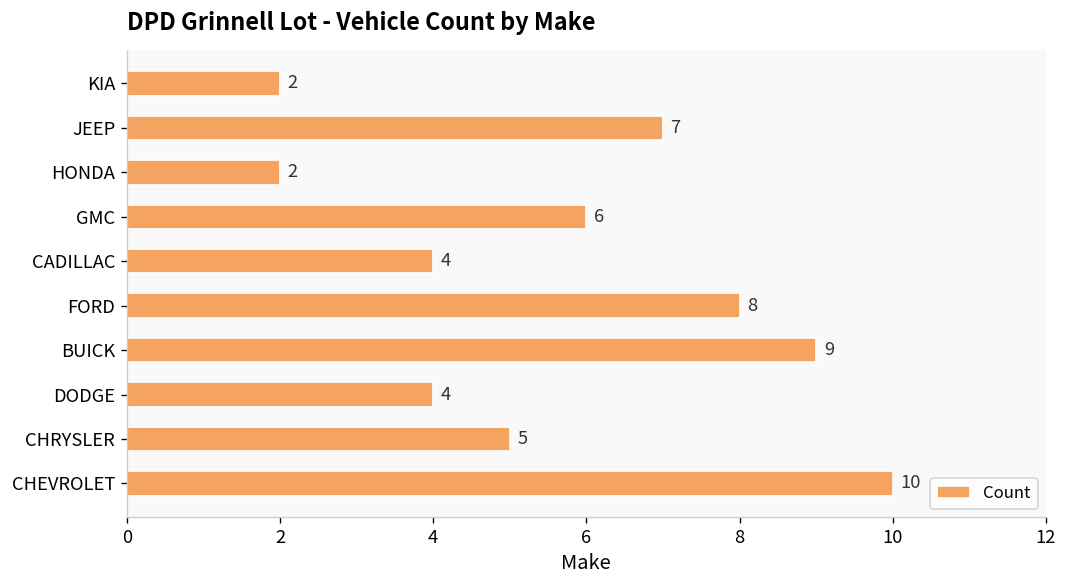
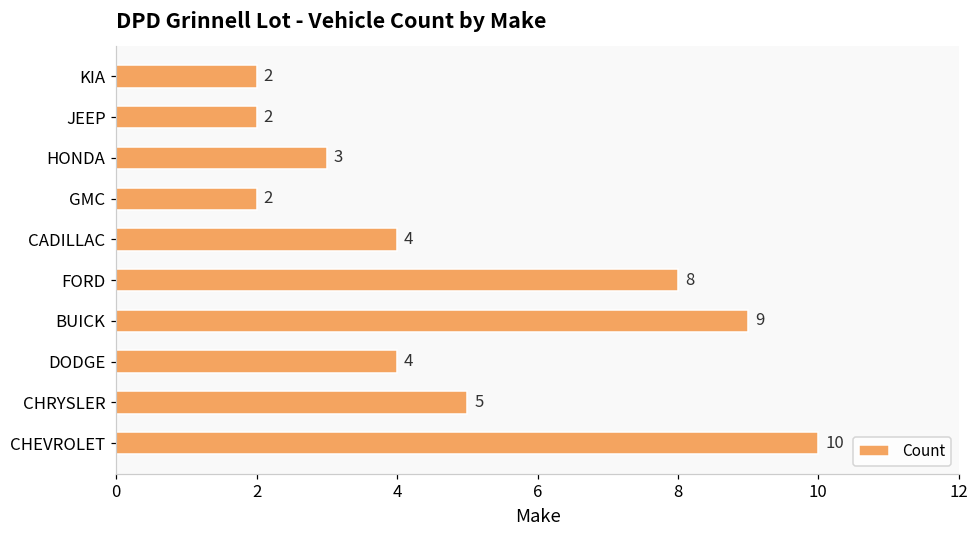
JEEP: 7 -> 2
HONDA: 2 -> 3
GMC: 6 -> 2
